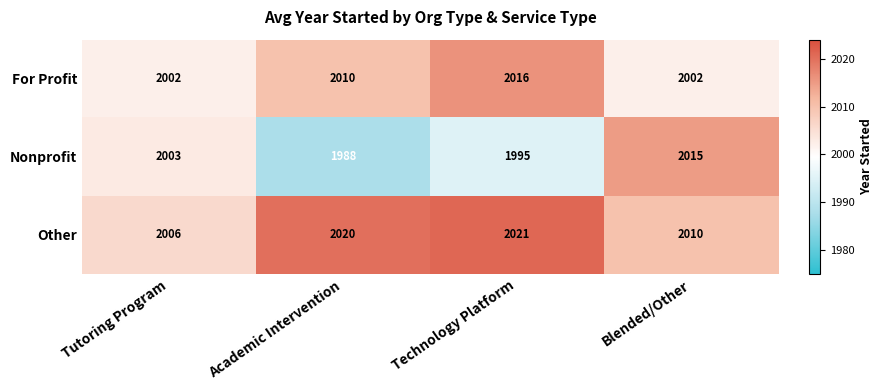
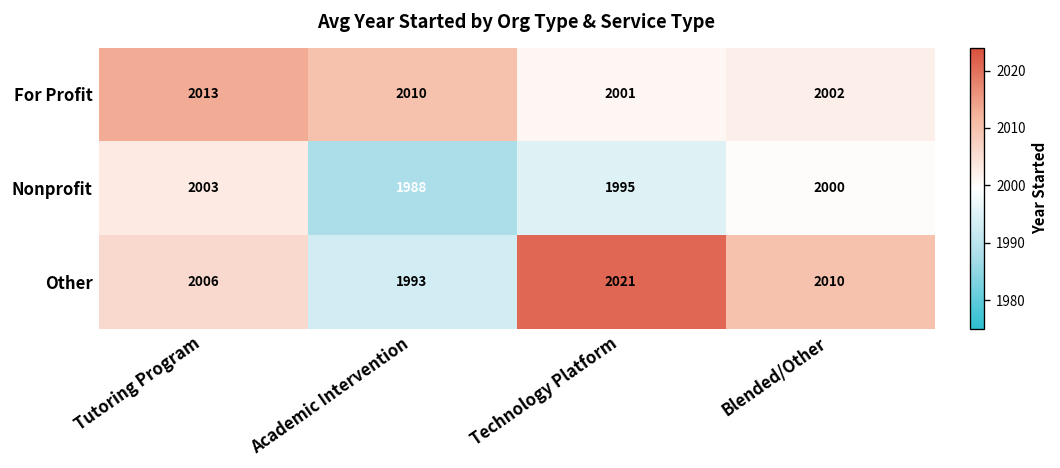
For Profit, Tutoring Program: 2002 -> 2013
For Profit, Technology Platform: 2016 -> 2001
Nonprofit, Blended/Other: 2015 -> 2000
Other, Academic Intervention: 2020 -> 1993
